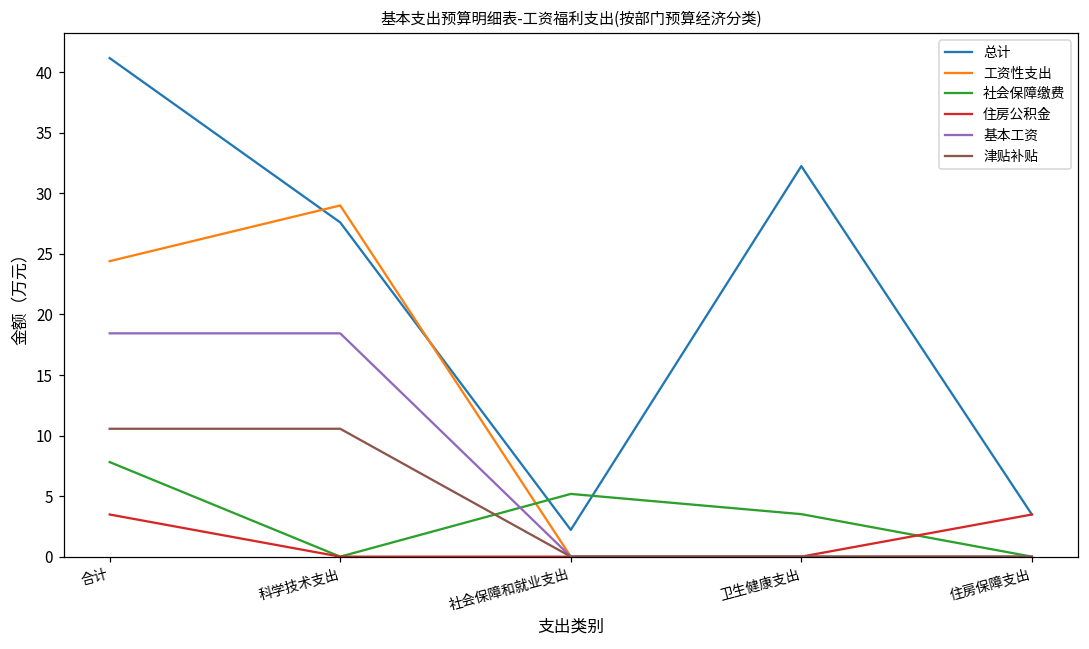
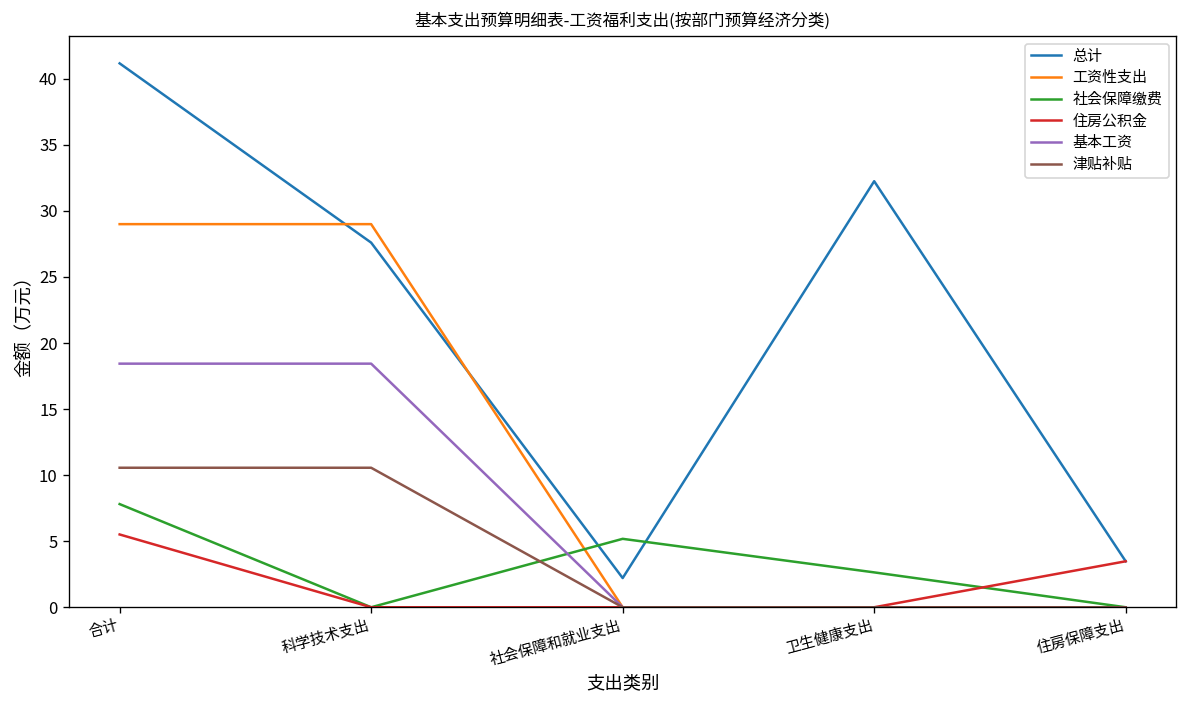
工资性支出, 合计: 24.4 -> 29.0
住房公积金, 合计: 3.5 -> 5.5
社会保障缴费, 卫生健康支出: 3.5 -> 2.6
